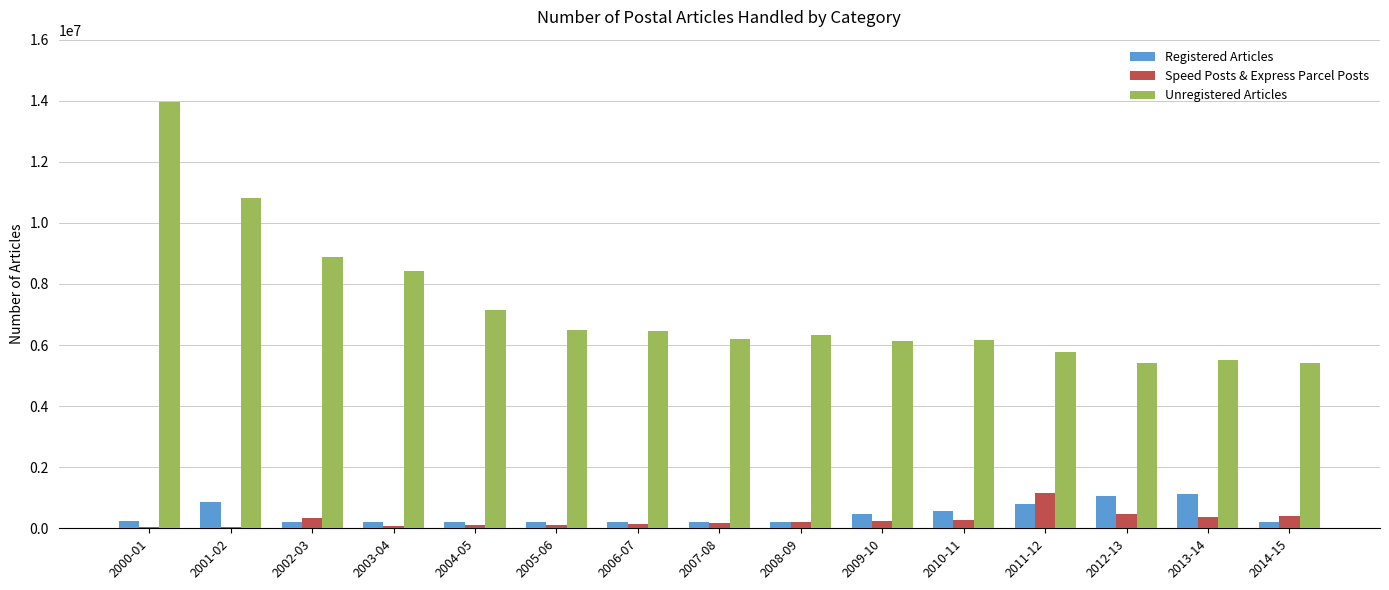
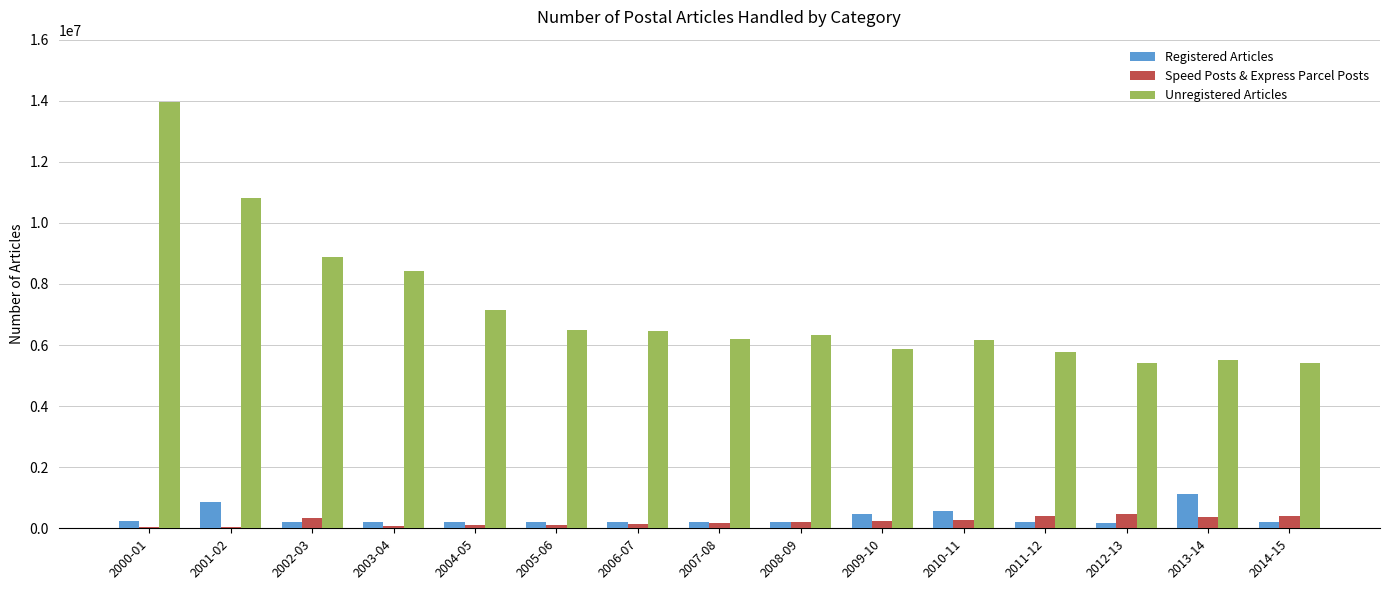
Unregistered Articles, 2009-10: 6100000 -> 5900000
Registered Articles, 2011-12: 800000 -> 200000
Speed Posts & Express Parcel Posts, 2011-12: 1200000 -> 400000
Registered Articles, 2012-13: 1000000 -> 200000
